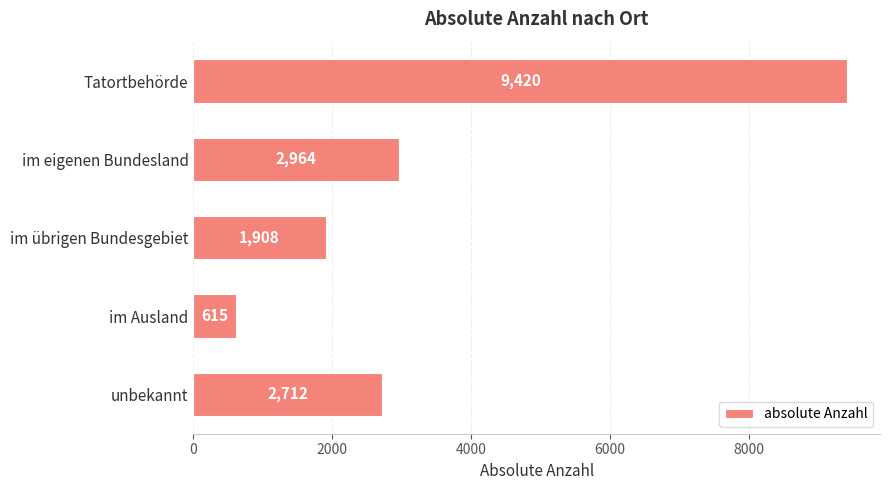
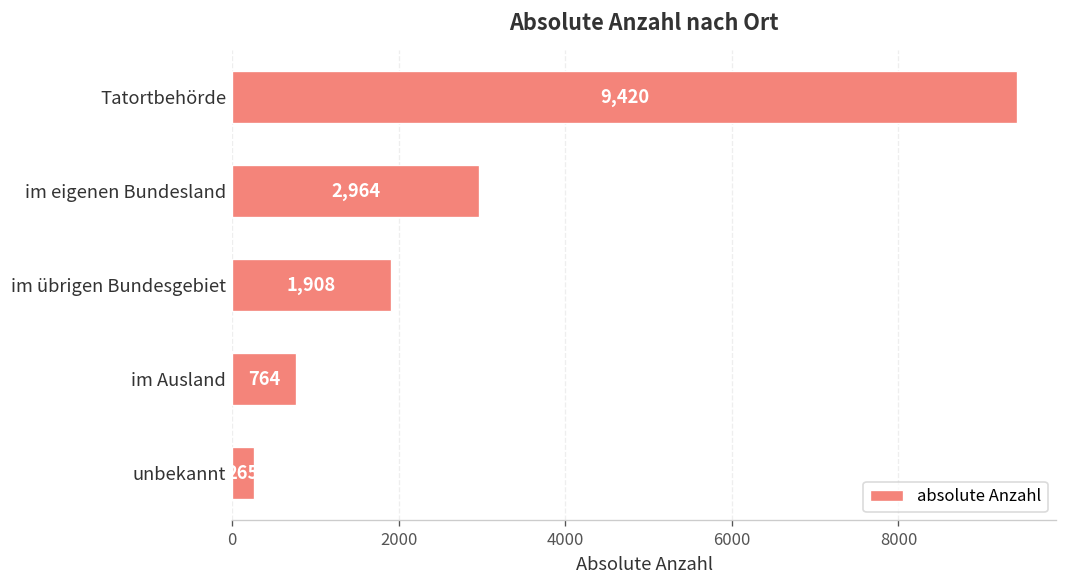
im Ausland: 615 -> 764
unbekannt: 2700 -> 300
